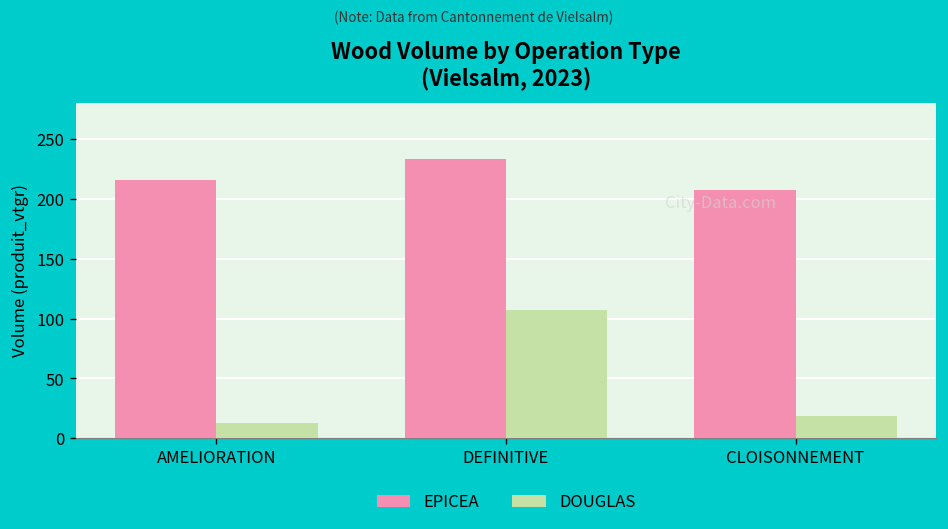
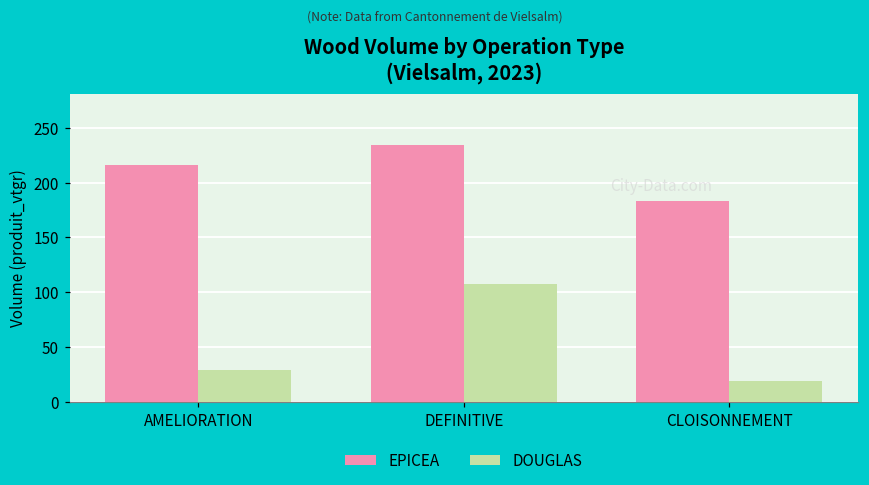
DOUGLAS, AMELIORATION: 10 -> 30
EPICEA, CLOISONNEMENT: 210 -> 180
